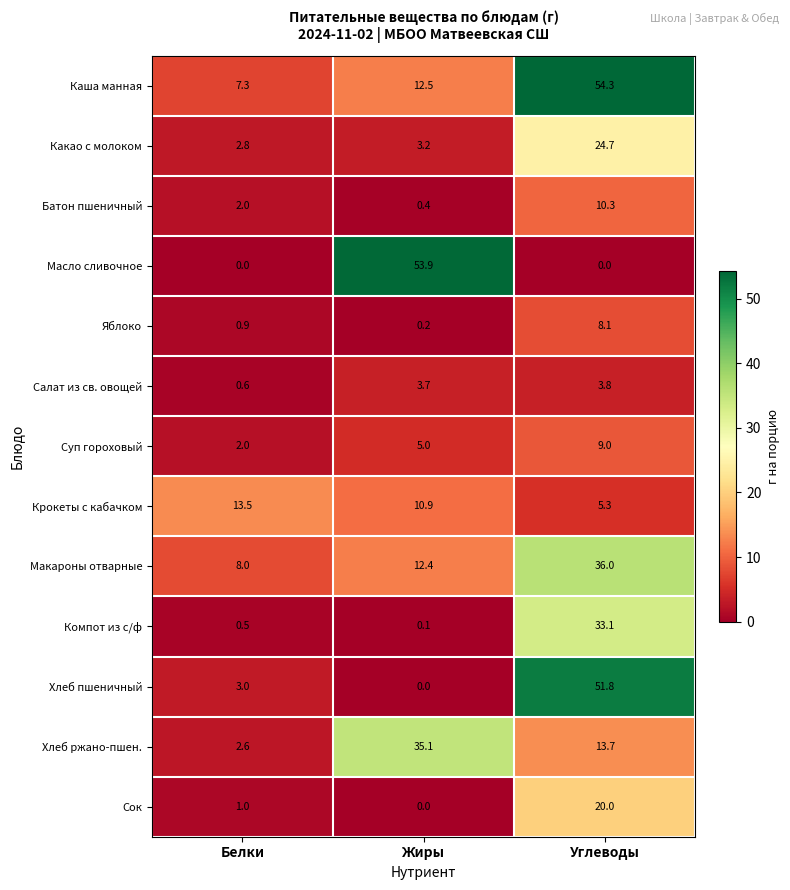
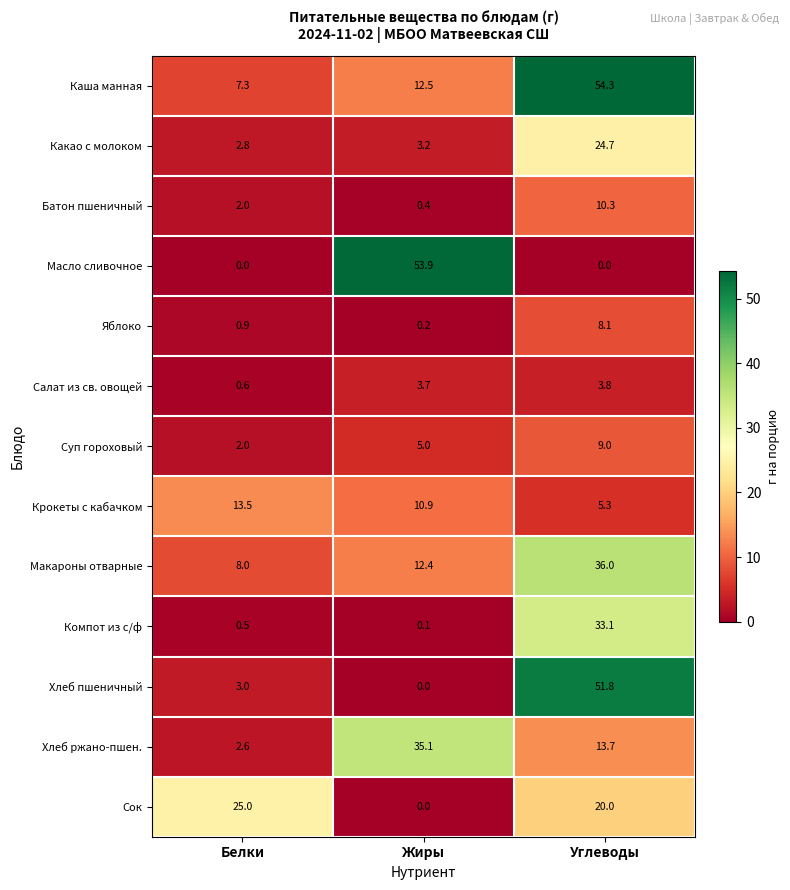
Сок, Белки: 1.0 -> 25.0
